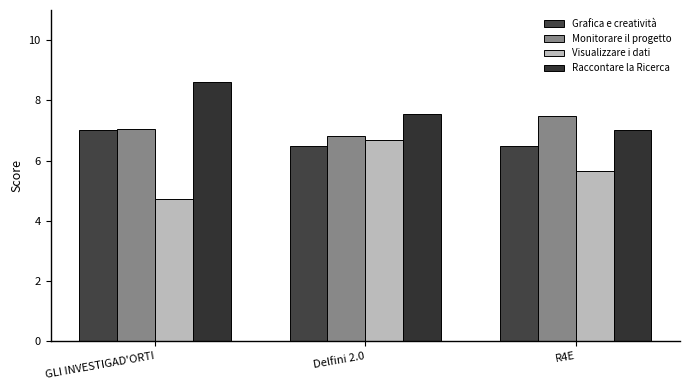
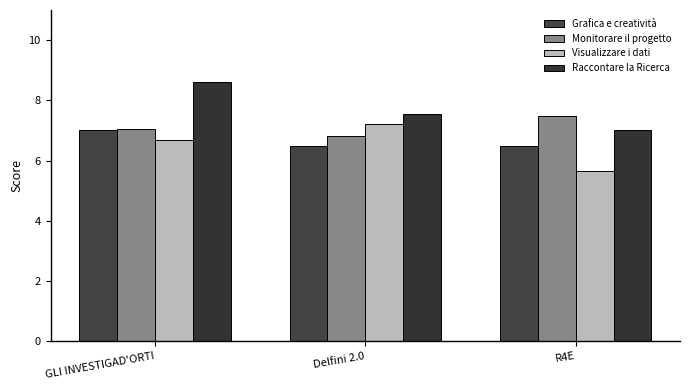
Visualizzare i dati, GLI INVESTIGAD'ORTI: 4.7 -> 6.7
Visualizzare i dati, Delfini 2.0: 6.7 -> 7.2
